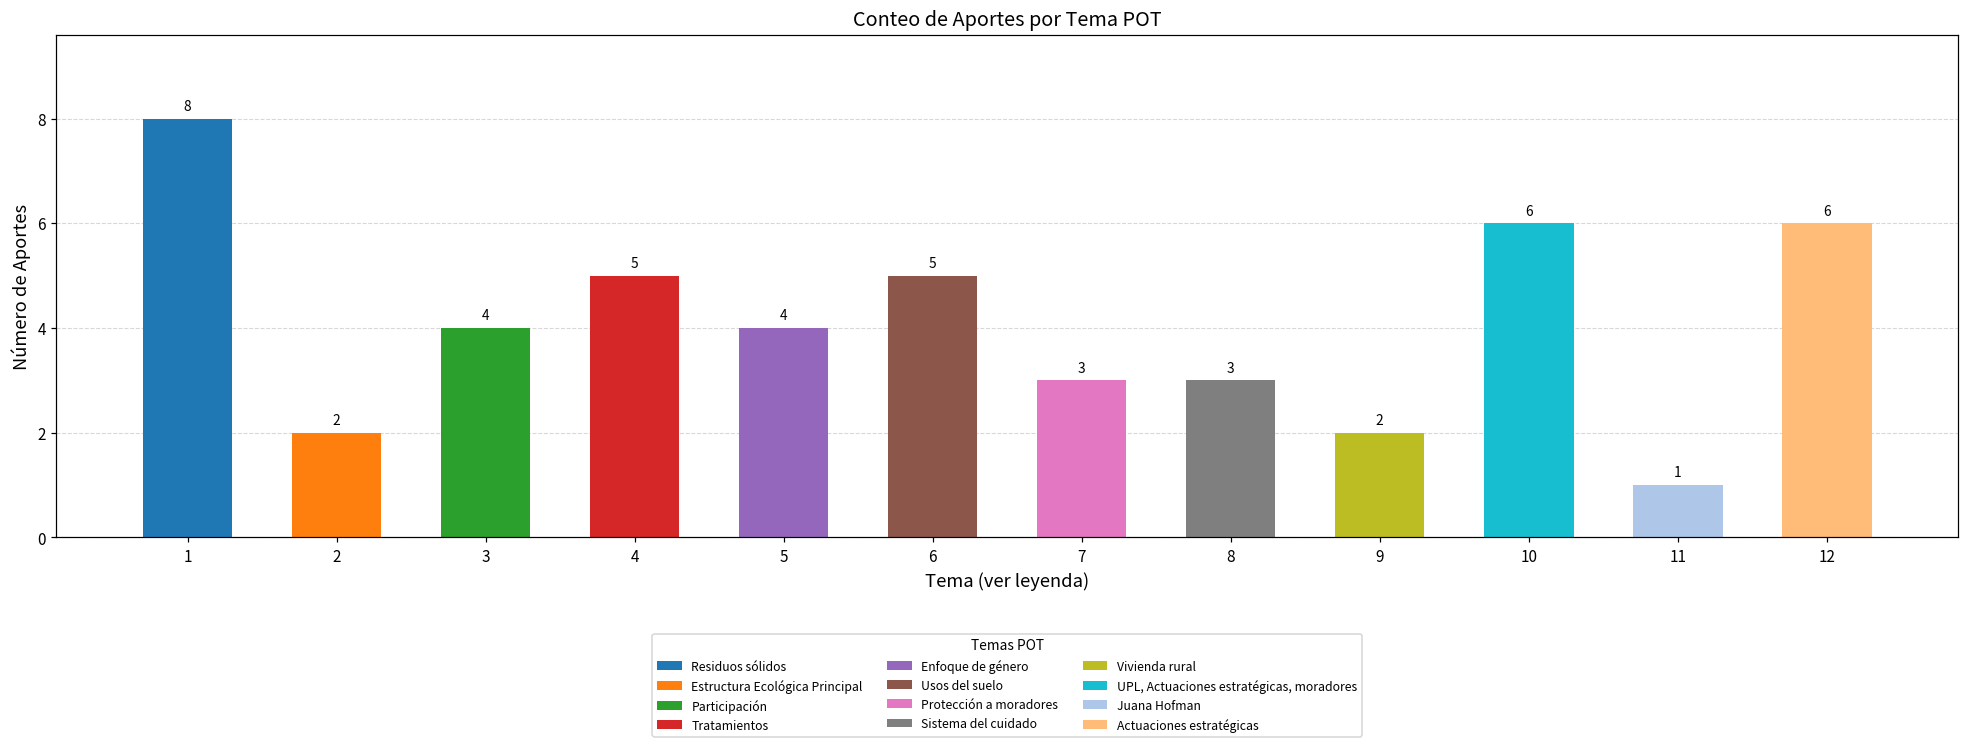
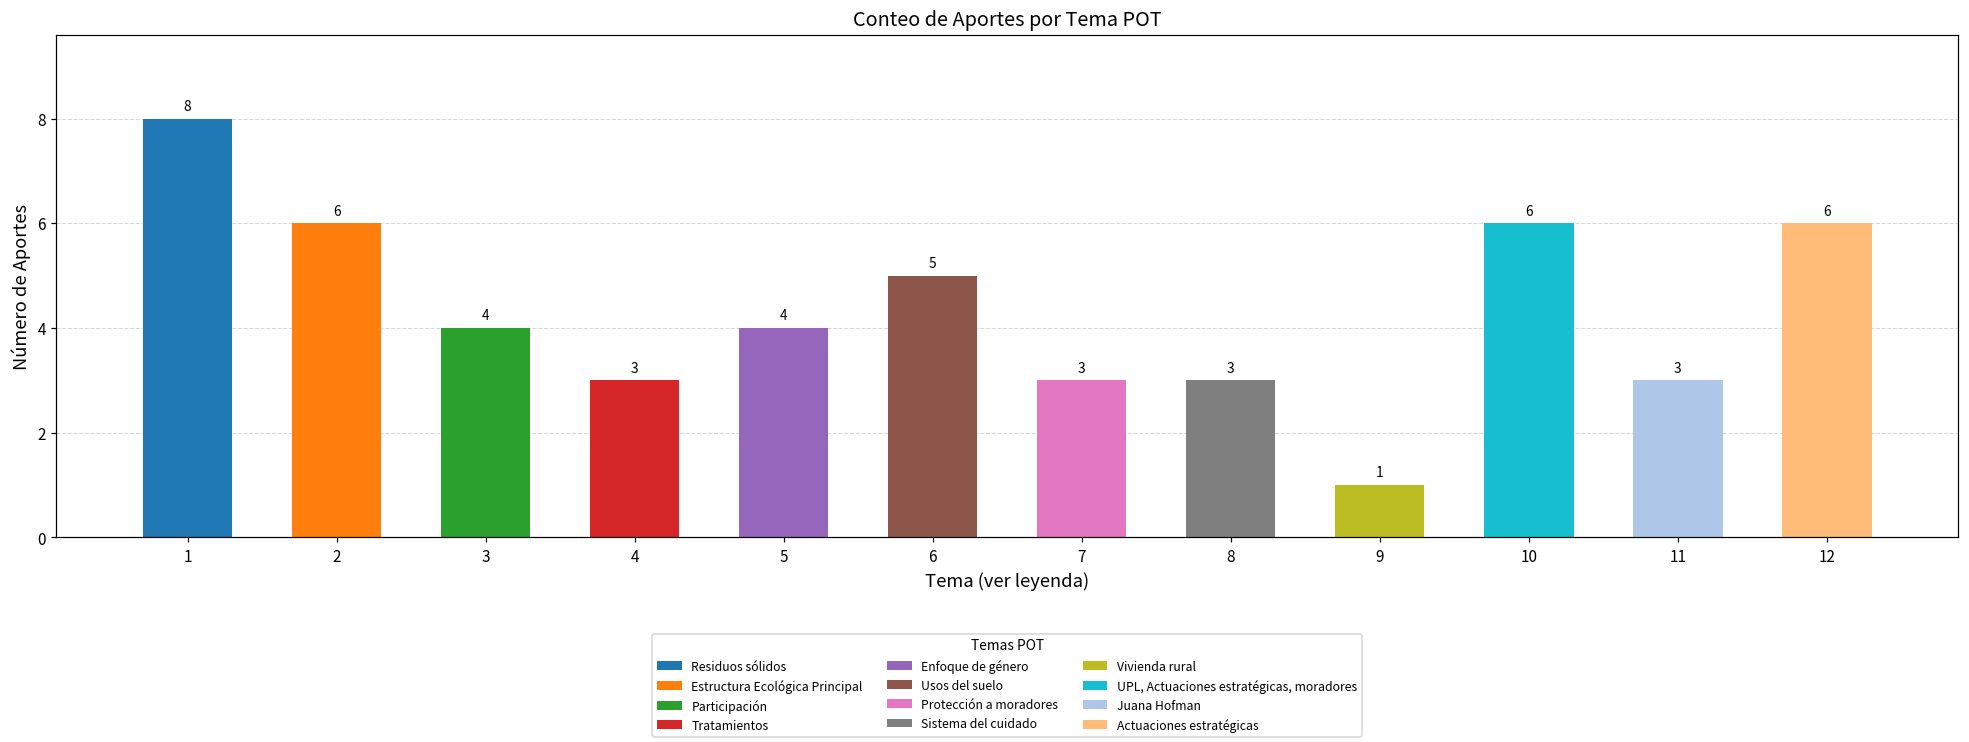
2: 2 -> 6
4: 5 -> 3
9: 2 -> 1
11: 1 -> 3
